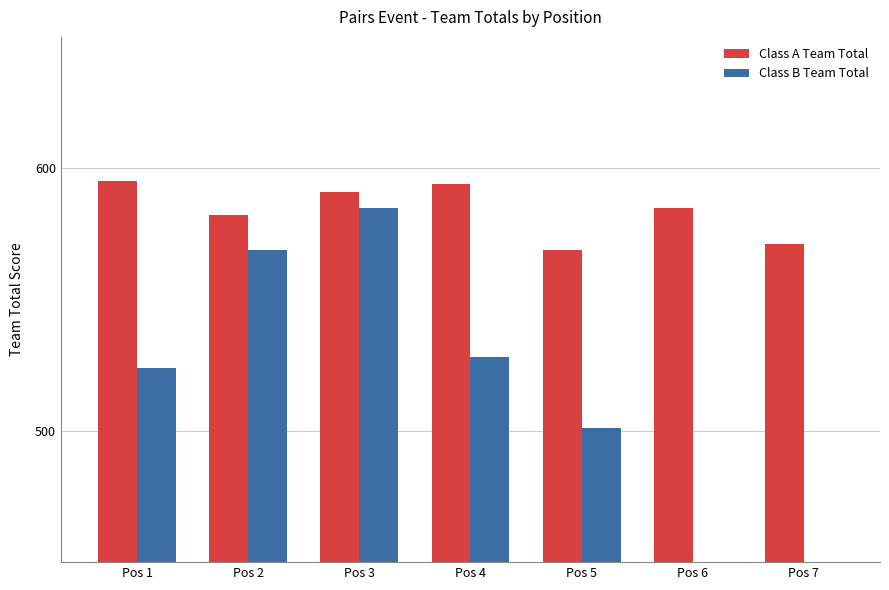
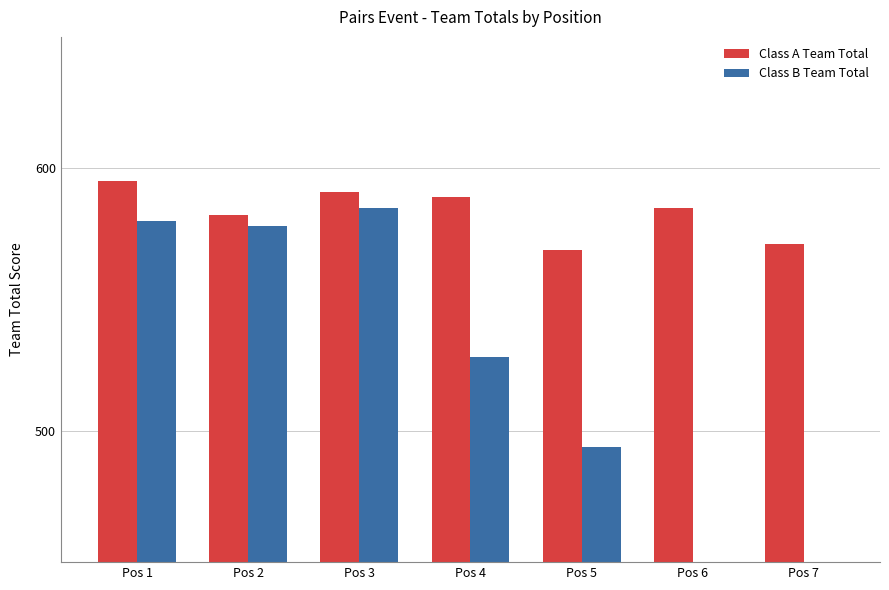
Class B Team Total, Pos 1: 524 -> 580
Class B Team Total, Pos 2: 569 -> 578
Class A Team Total, Pos 4: 594 -> 589
Class B Team Total, Pos 5: 501 -> 494
